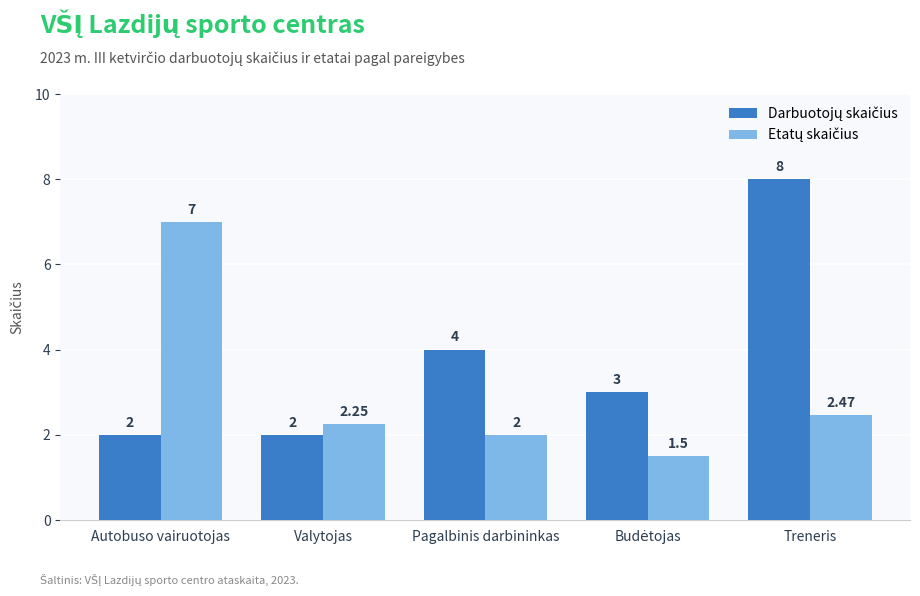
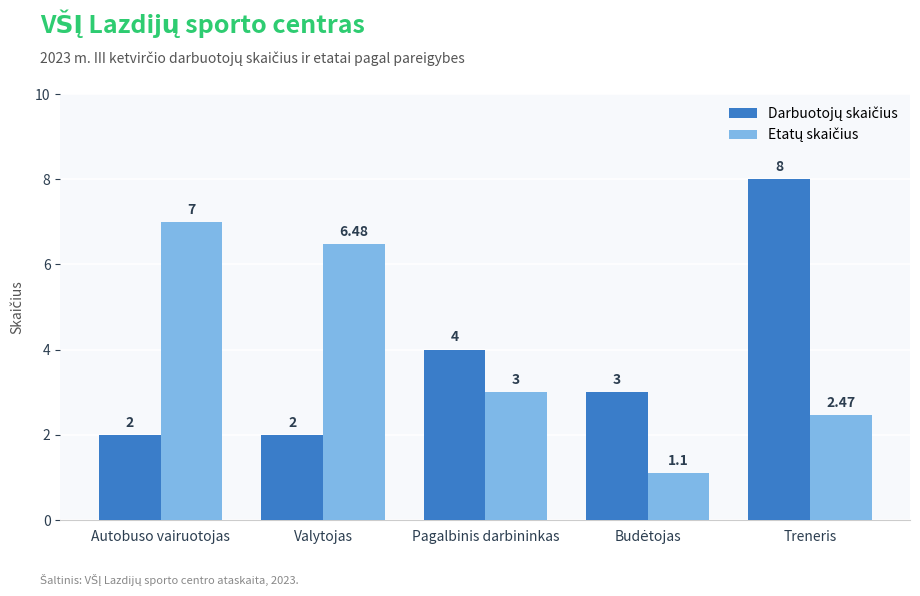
Etatų skaičius, Valytojas: 2.25 -> 6.48
Etatų skaičius, Pagalbinis darbininkas: 2 -> 3
Etatų skaičius, Budėtojas: 1.5 -> 1.1
